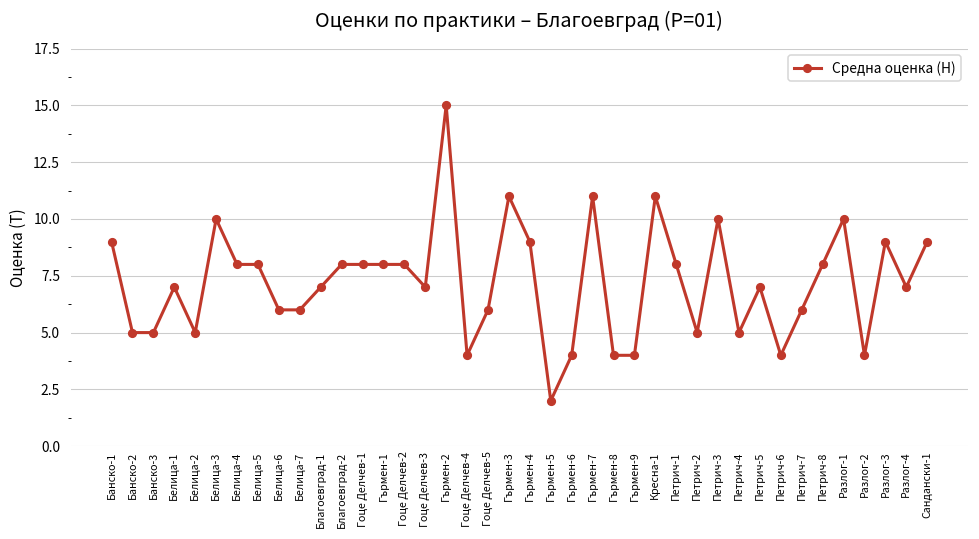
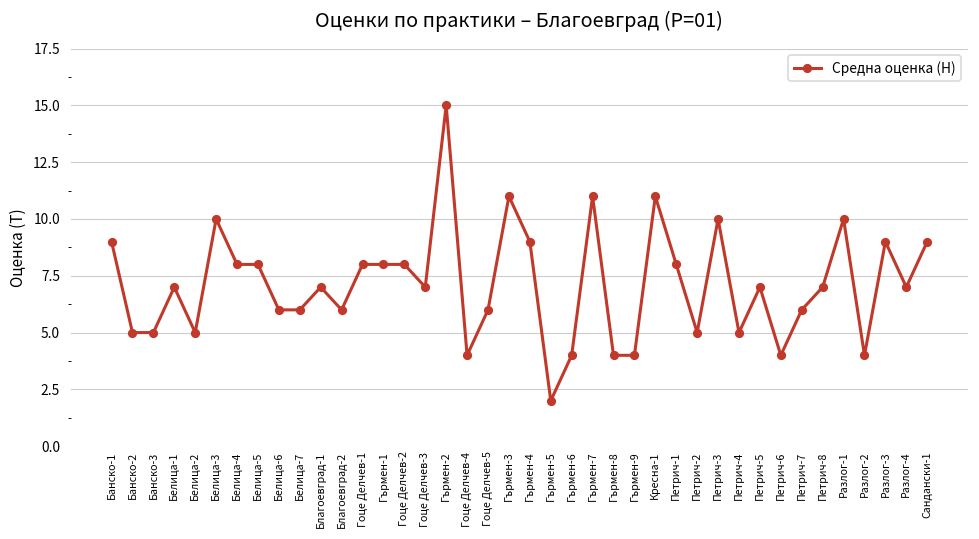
Благоевград-2: 8 -> 6
Петрич-8: 8 -> 7
